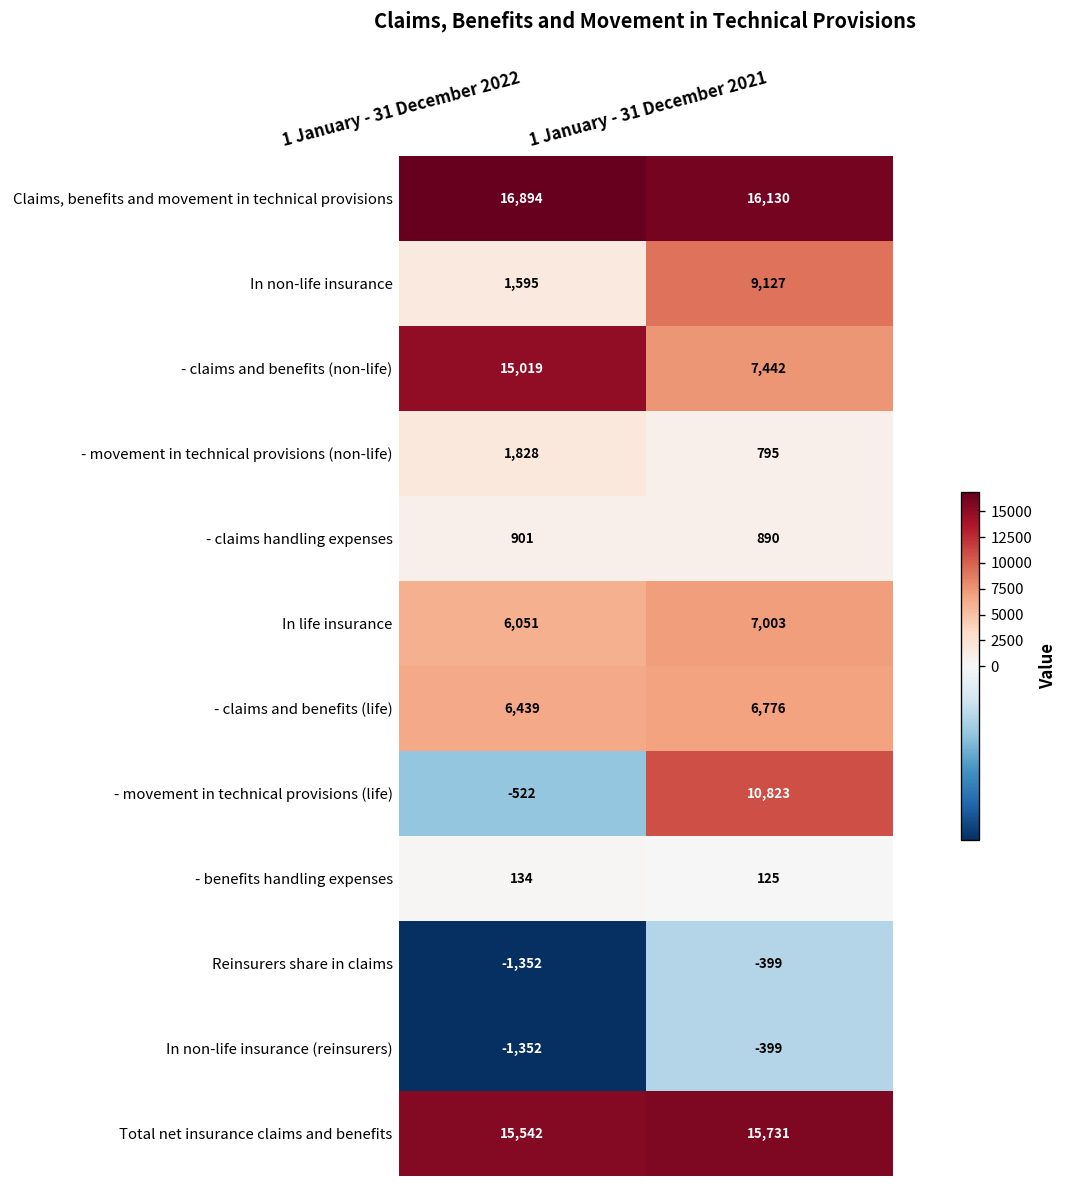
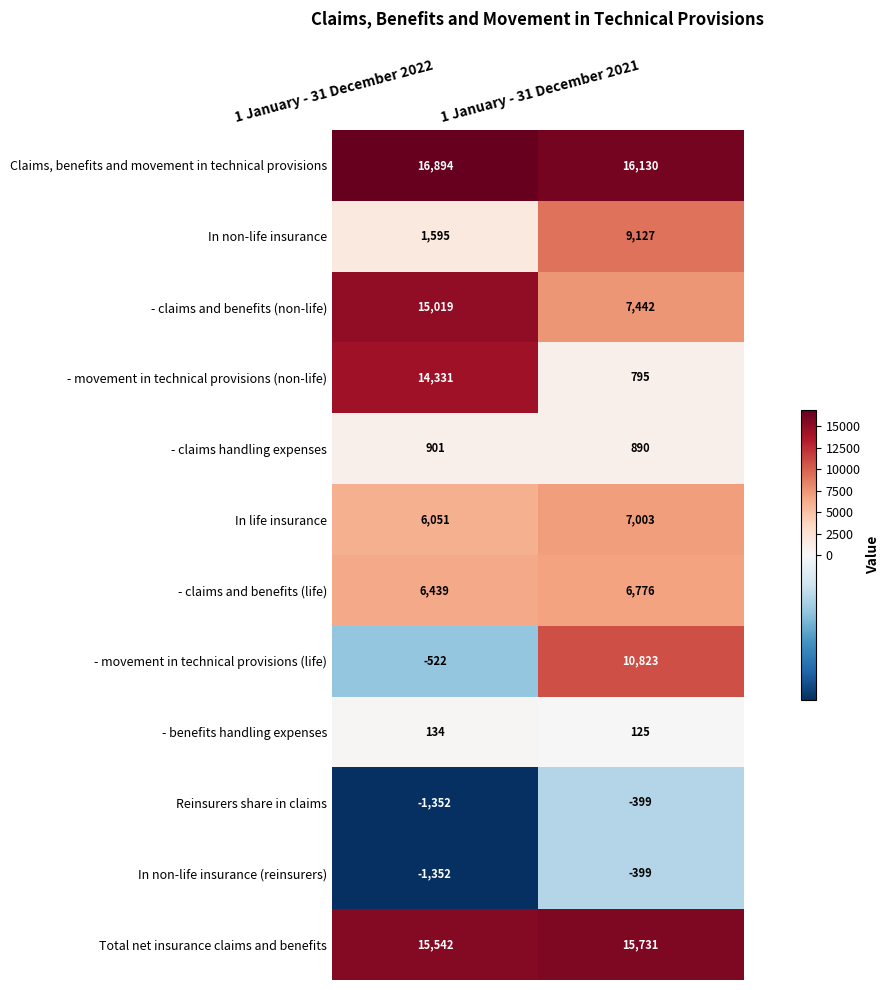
- movement in technical provisions (non-life), 1 January - 31 December 2022: 1,828 -> 14,331
